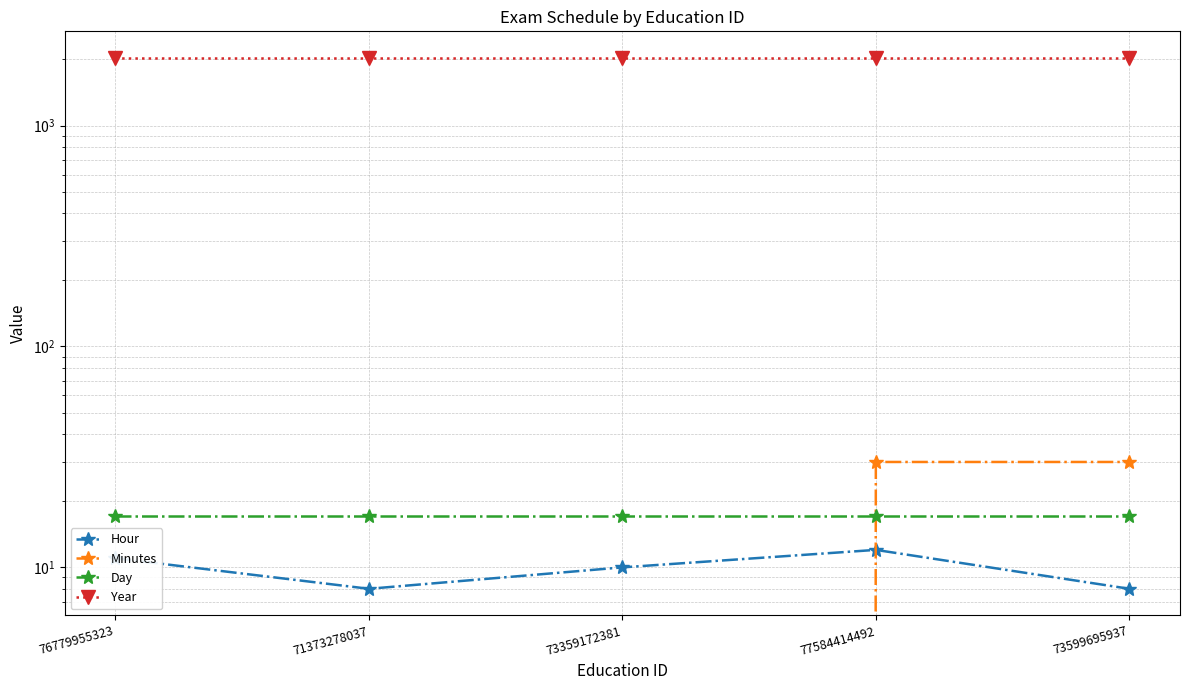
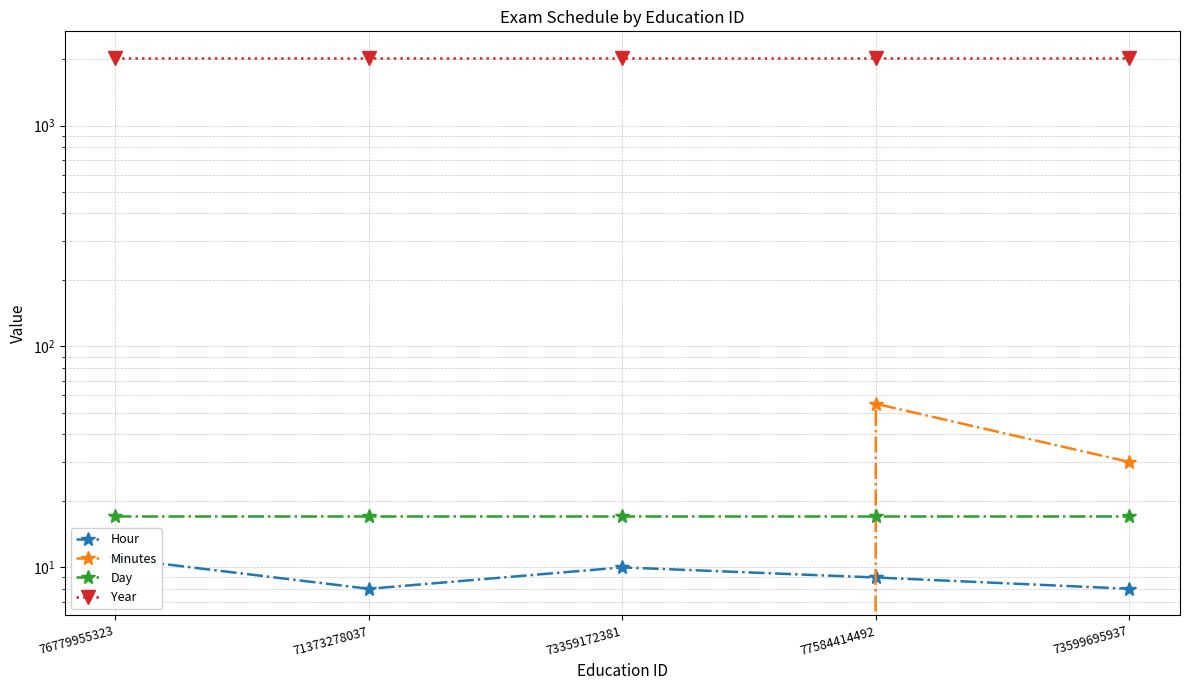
Hour, 77584414492: 12 -> 9
Minutes, 77584414492: 30 -> 55
